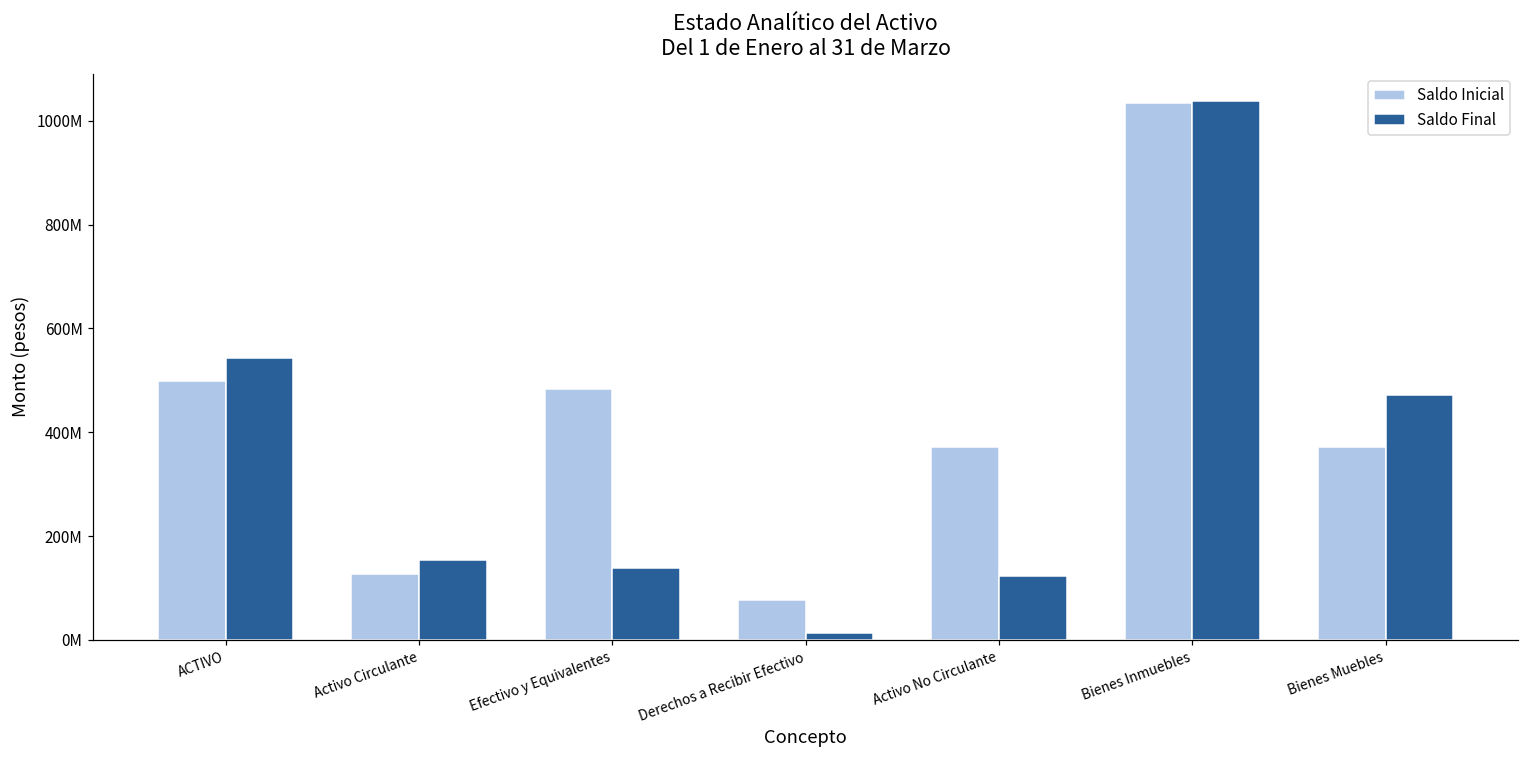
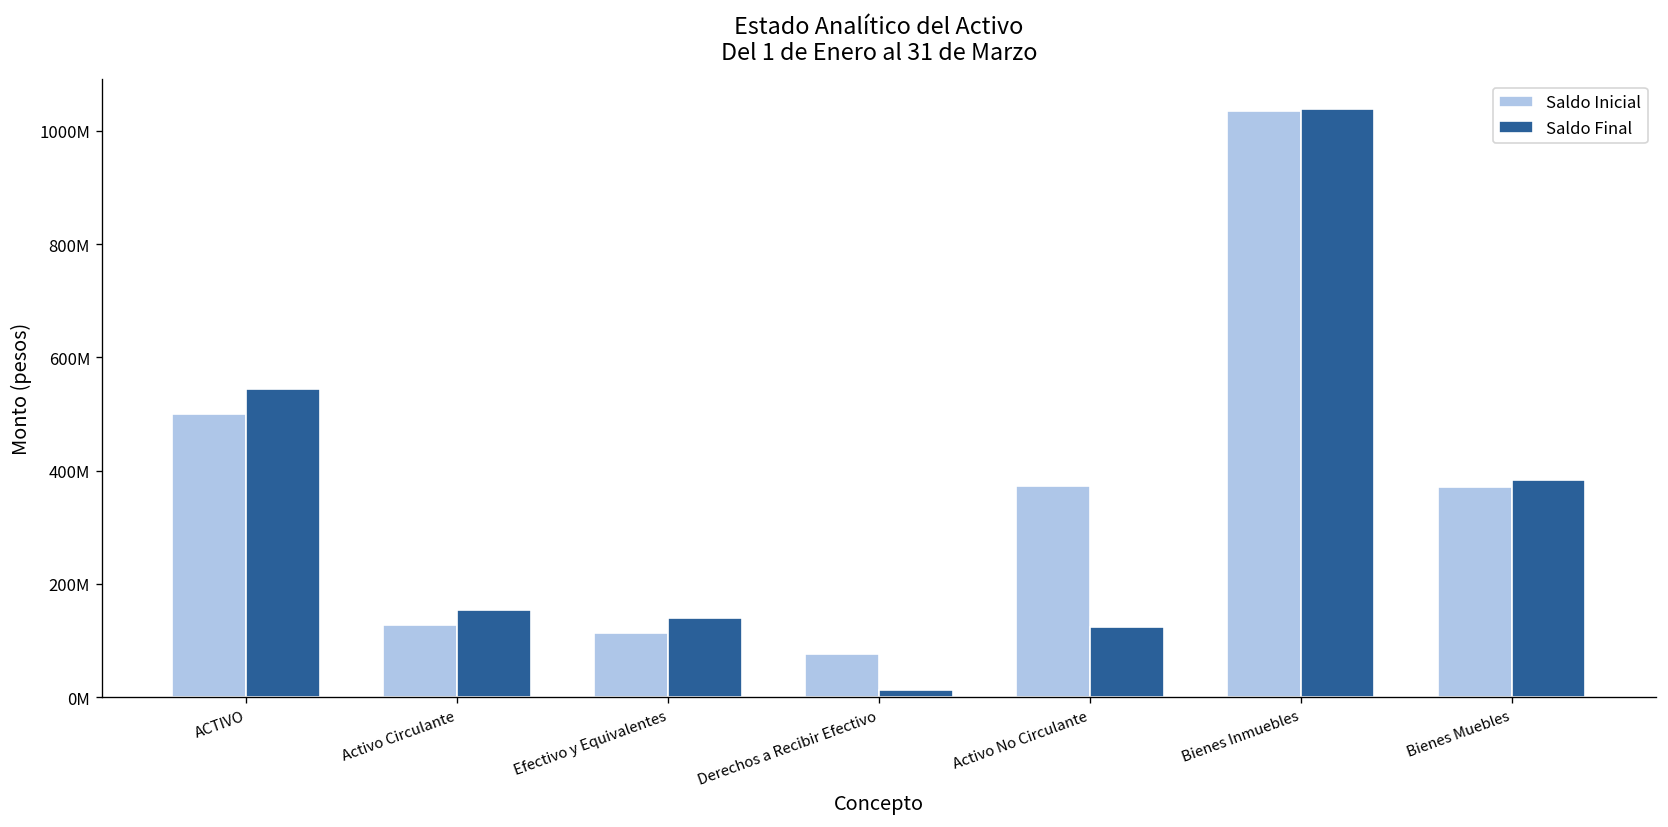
Saldo Inicial, Efectivo y Equivalentes: 480000000 -> 110000000
Saldo Final, Bienes Muebles: 470000000 -> 380000000
